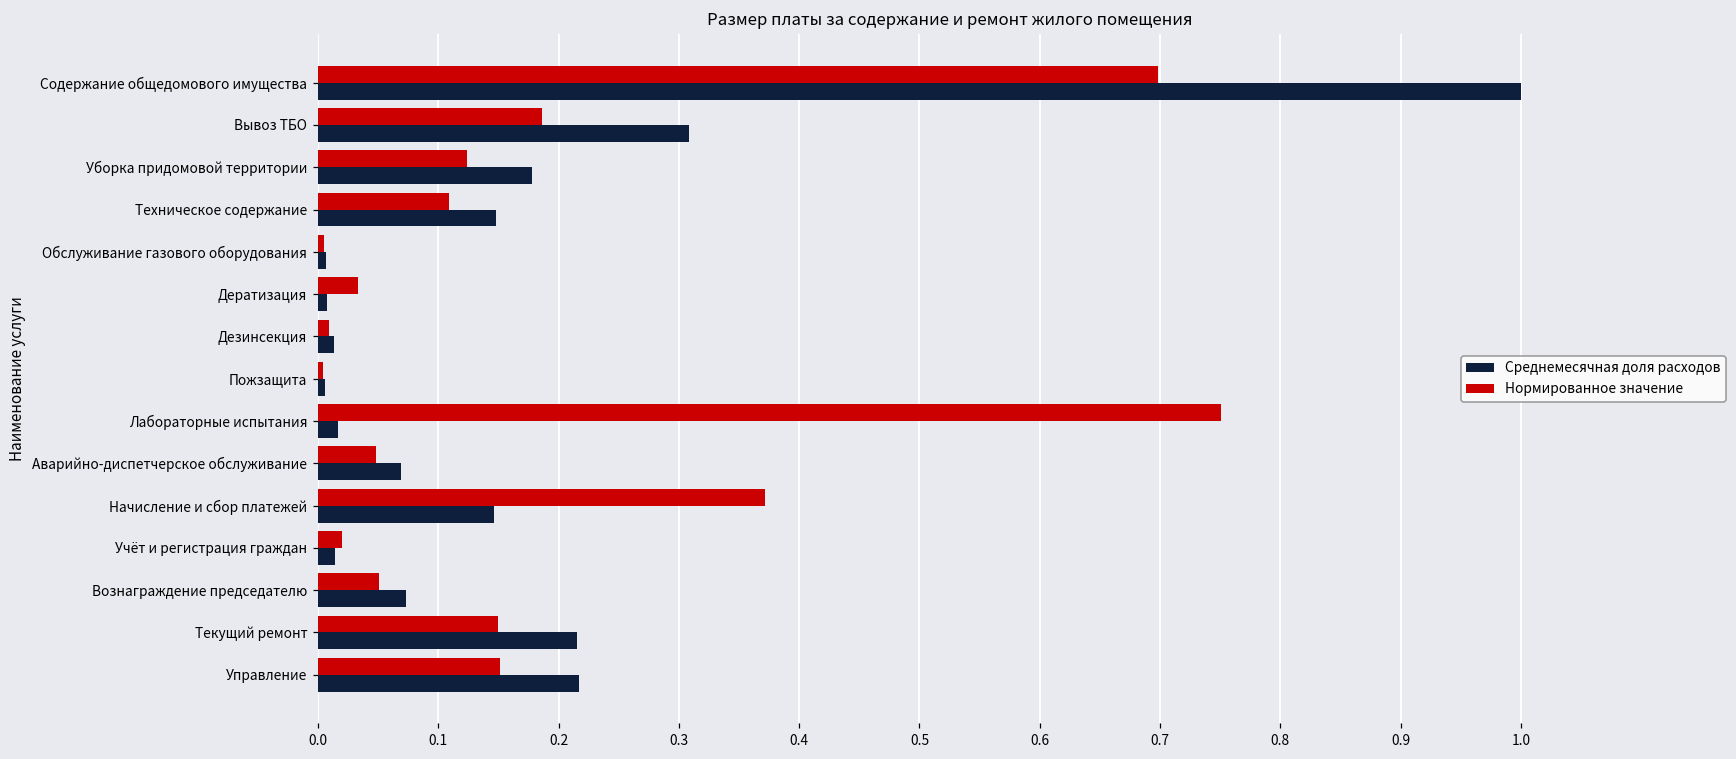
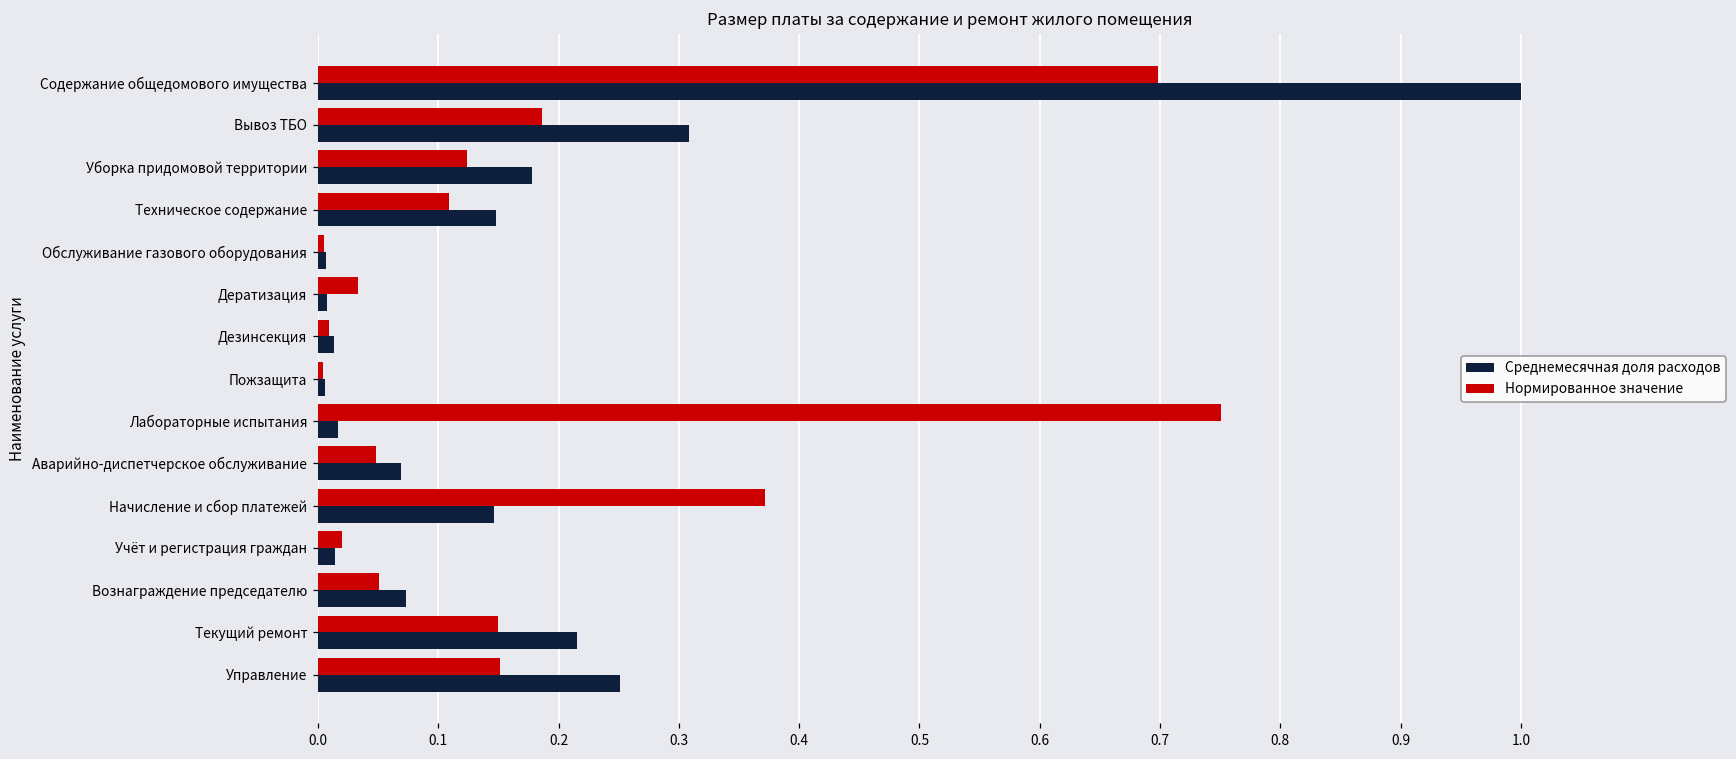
Среднемесячная доля расходов, Управление: 0.217 -> 0.251
